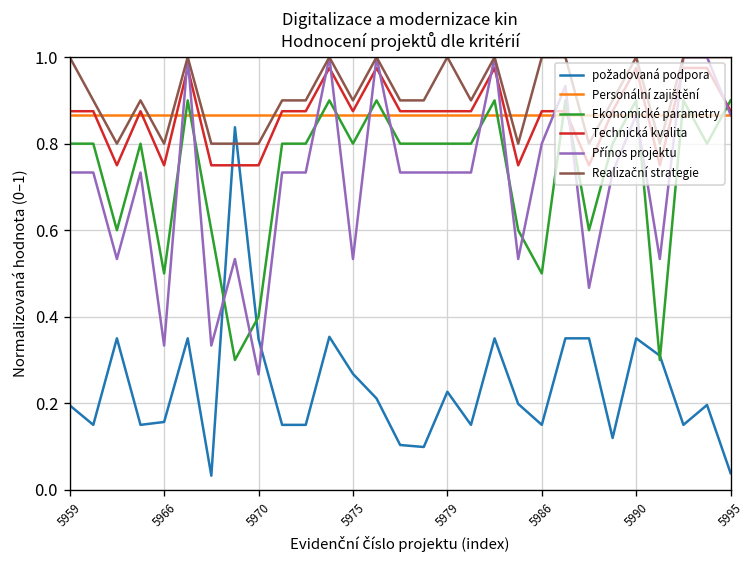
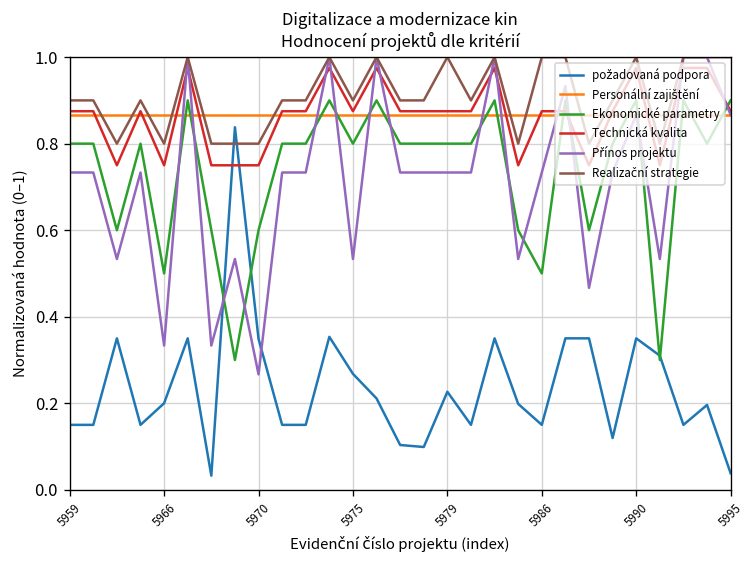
požadovaná podpora, 5959: 0.20 -> 0.15
Realizační strategie, 5959: 1.00 -> 0.90
požadovaná podpora, 5966: 0.16 -> 0.20
Ekonomické parametry, 5970: 0.40 -> 0.60
Přínos projektu, 5986: 0.80 -> 0.73
